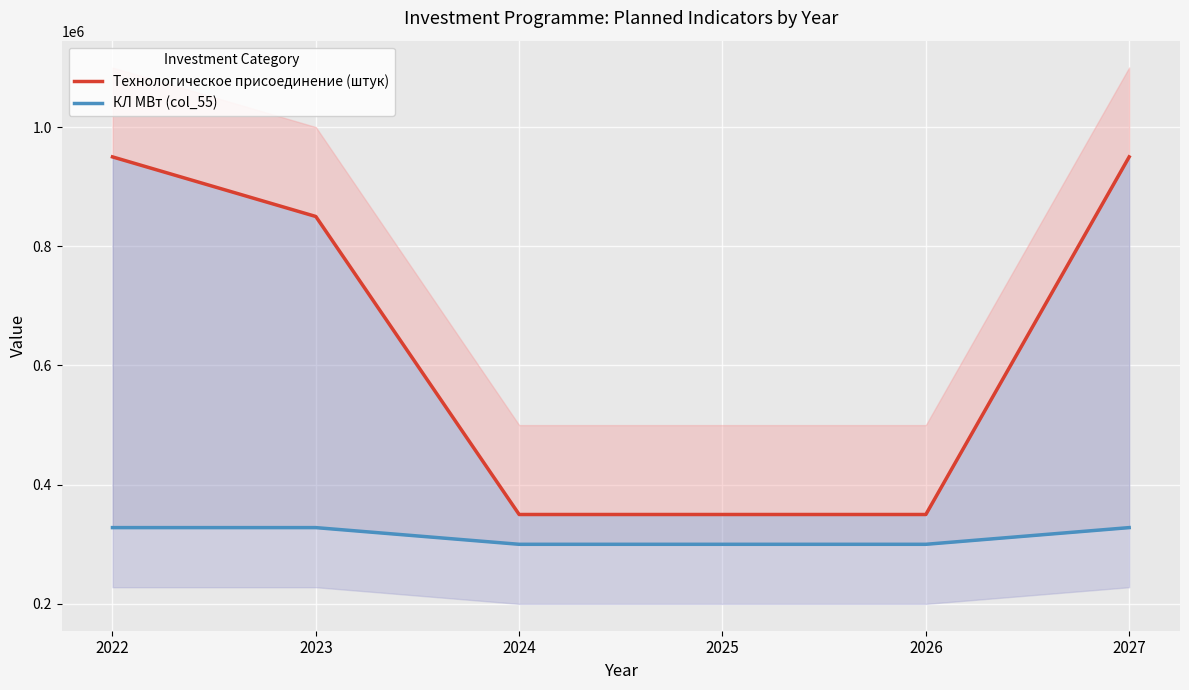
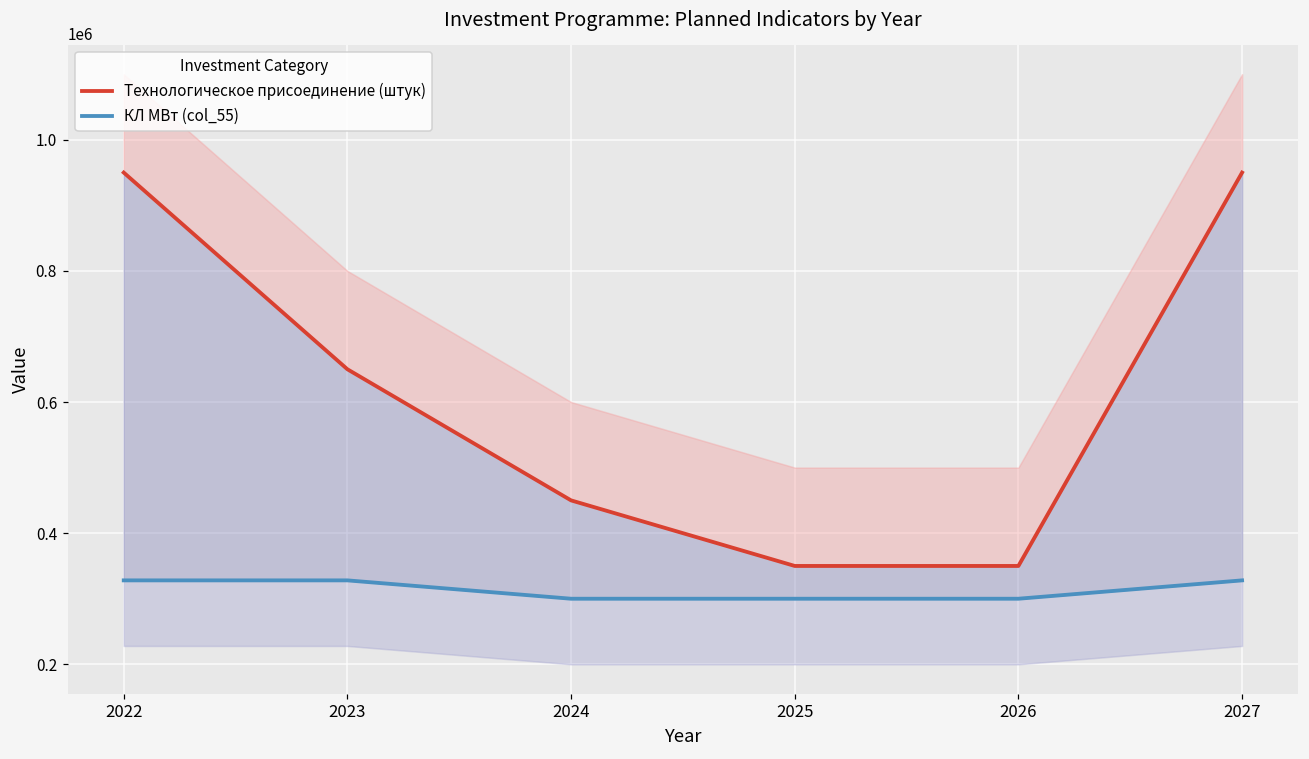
Технологическое присоединение (штук), 2023: 850000 -> 650000
Технологическое присоединение (штук), 2024: 350000 -> 450000
